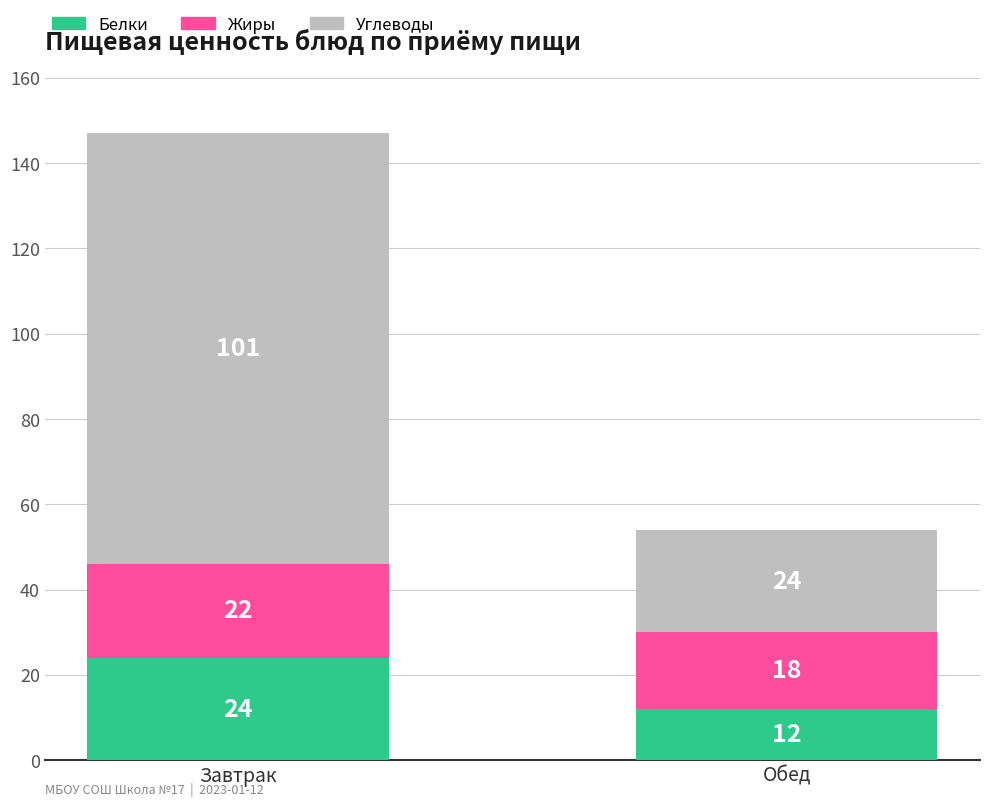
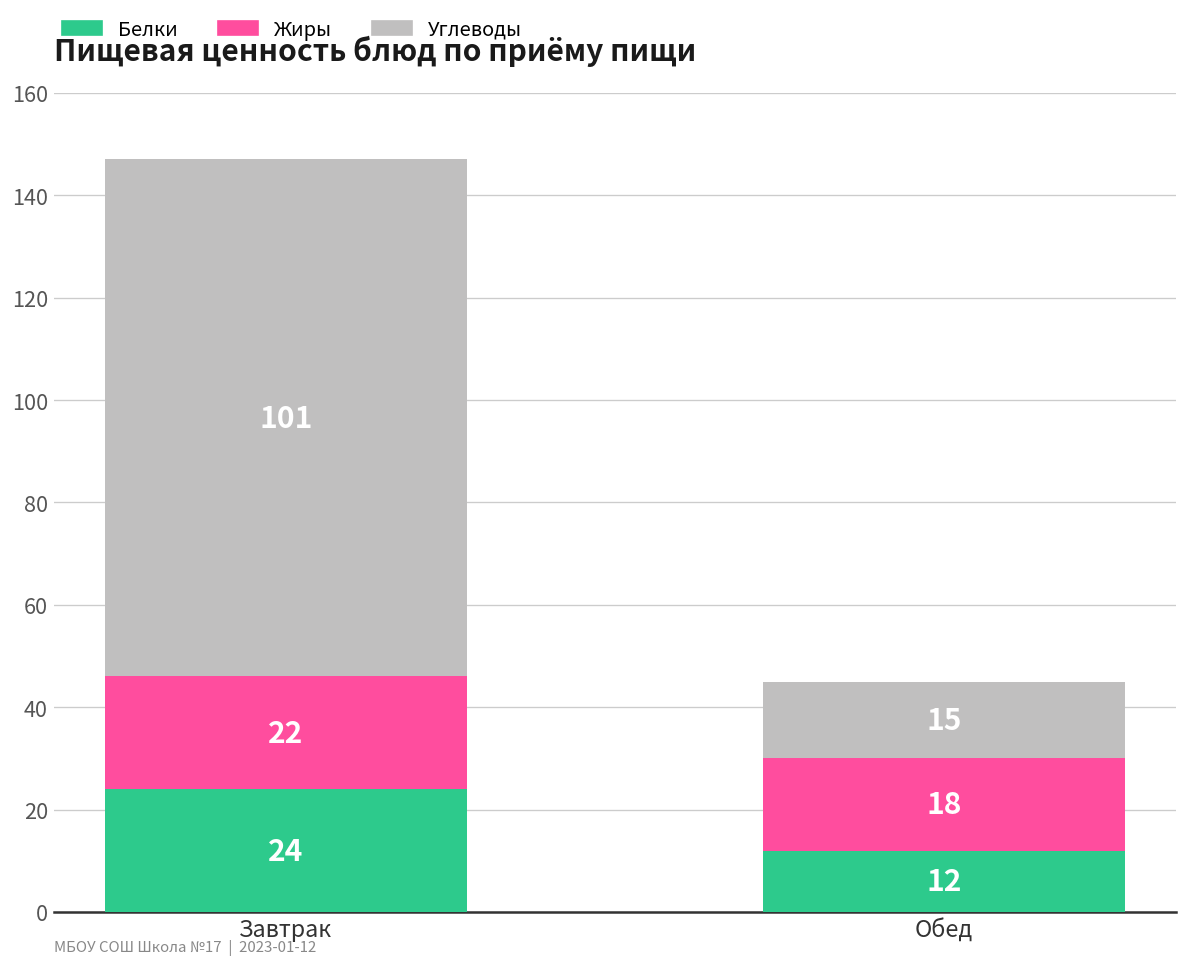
Углеводы, Обед: 24 -> 15
